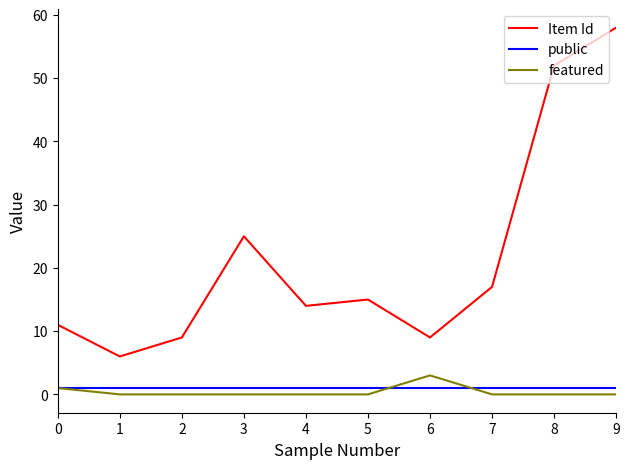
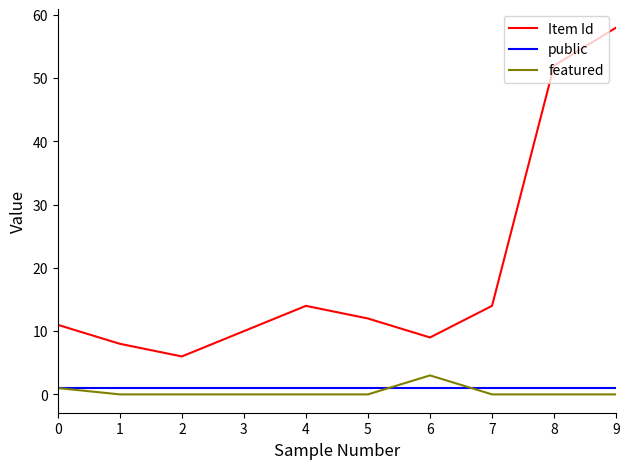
Item Id, 1: 6 -> 8
Item Id, 2: 9 -> 6
Item Id, 3: 25 -> 10
Item Id, 5: 15 -> 12
Item Id, 7: 17 -> 14
